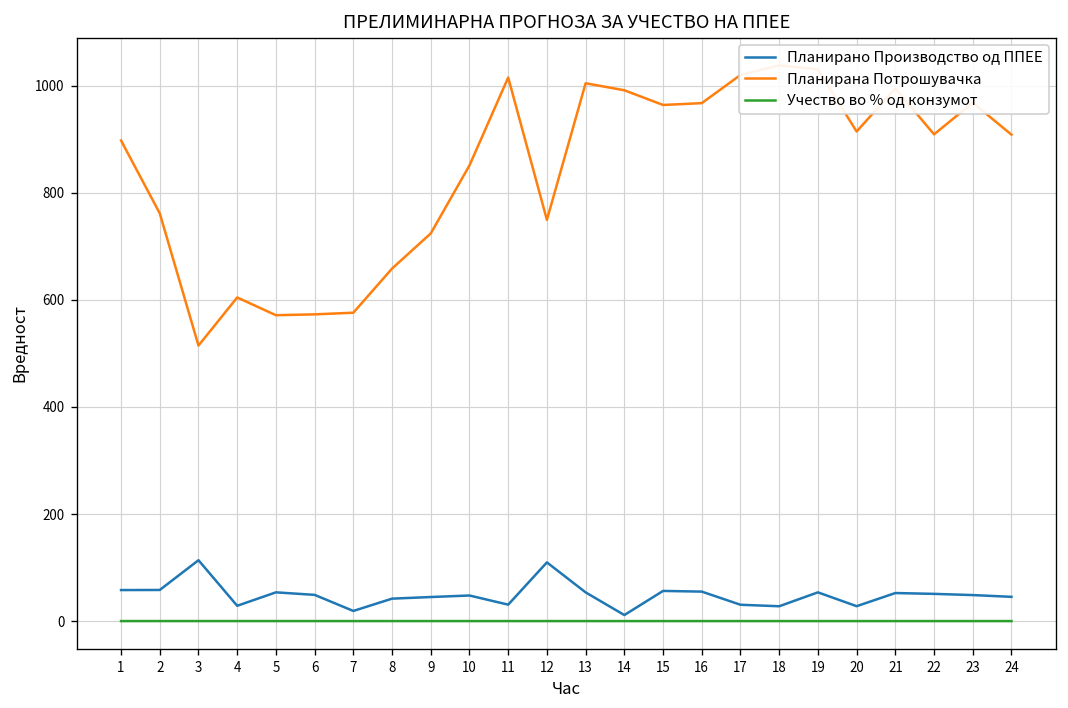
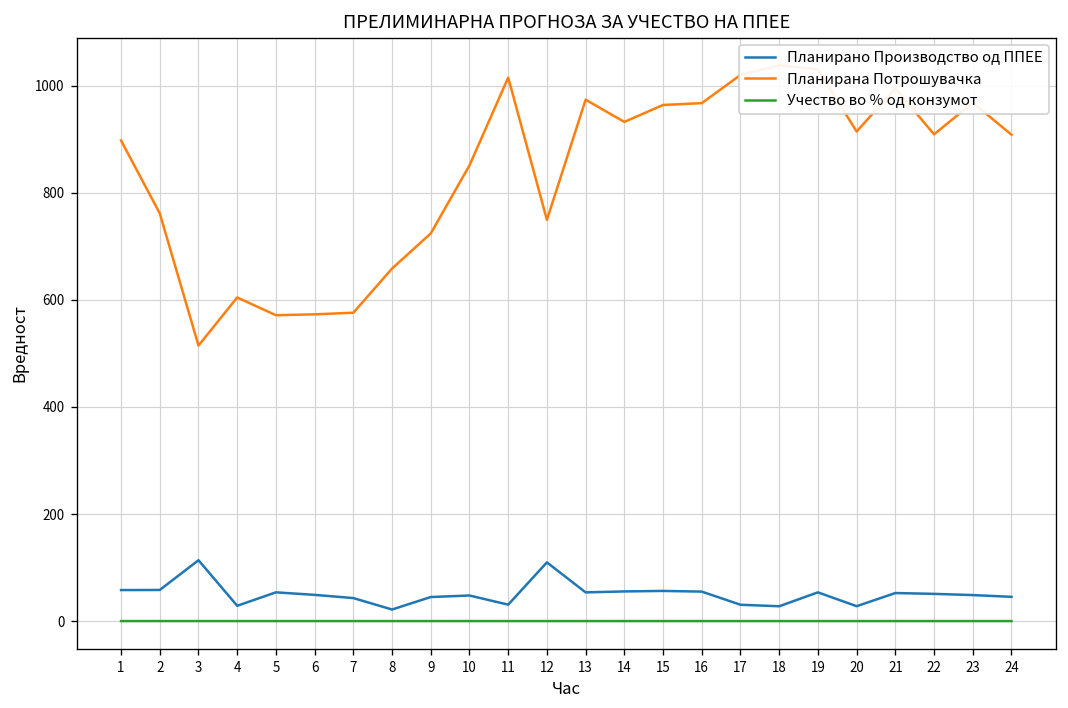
Планирано Производство од ППЕЕ, 7: 20 -> 40
Планирано Производство од ППЕЕ, 8: 40 -> 20
Планирана Потрошувачка, 13: 1000 -> 970
Планирано Производство од ППЕЕ, 14: 10 -> 60
Планирана Потрошувачка, 14: 990 -> 930
